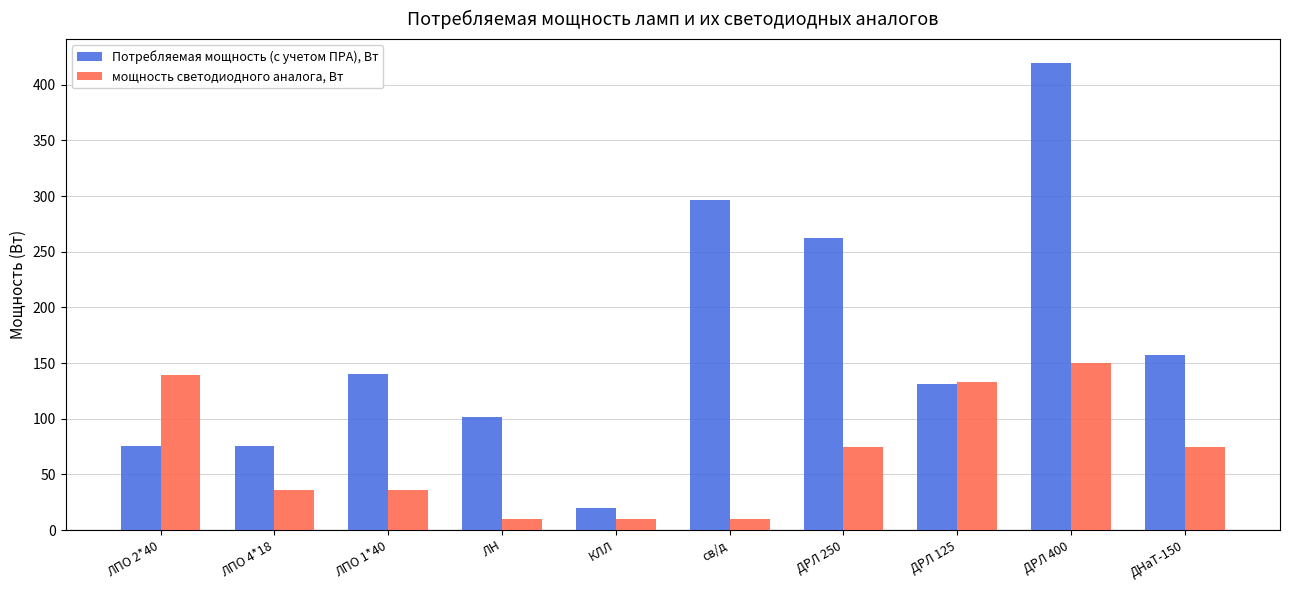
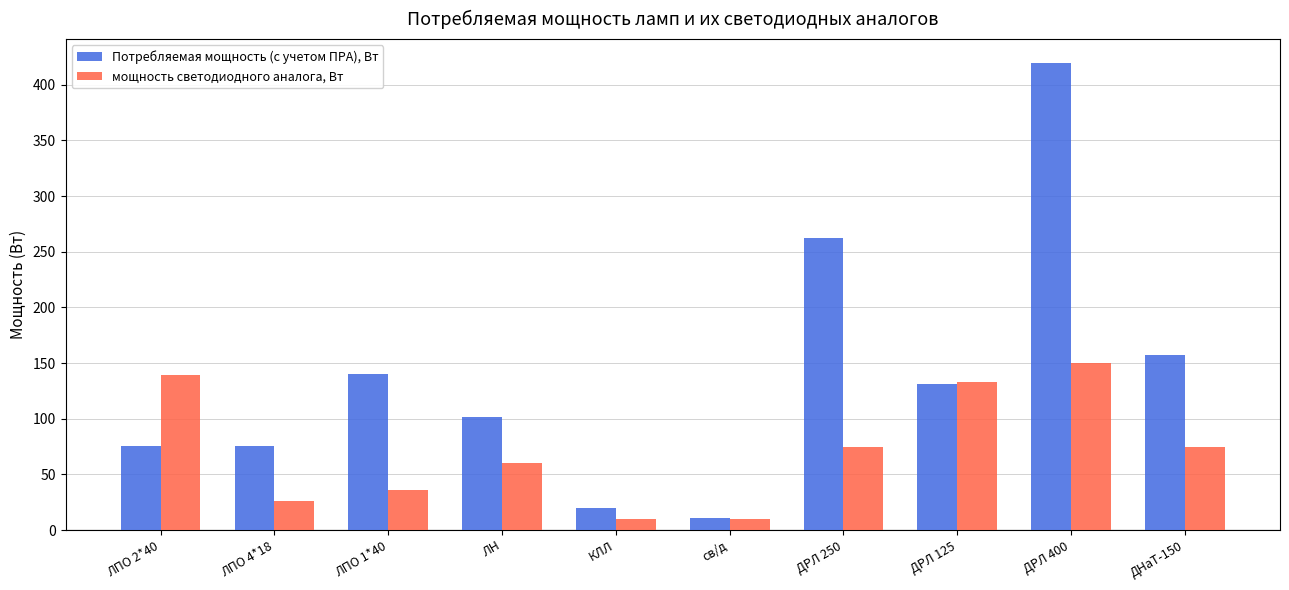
мощность светодиодного аналога, Вт, ЛПО 4*18: 36 -> 26
мощность светодиодного аналога, Вт, ЛН: 10 -> 60
Потребляемая мощность (с учетом ПРА), Вт, св/д: 297 -> 11
